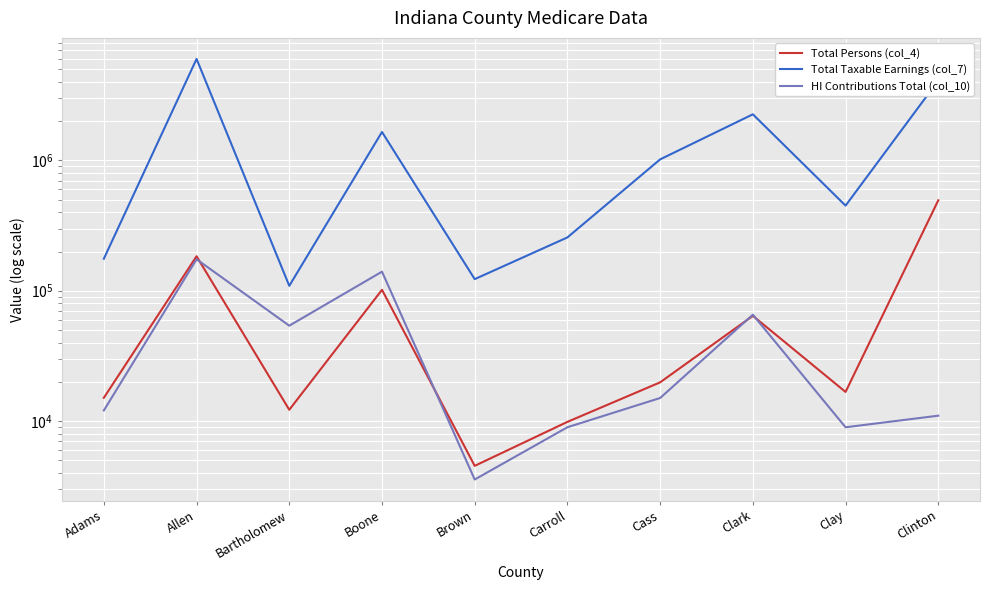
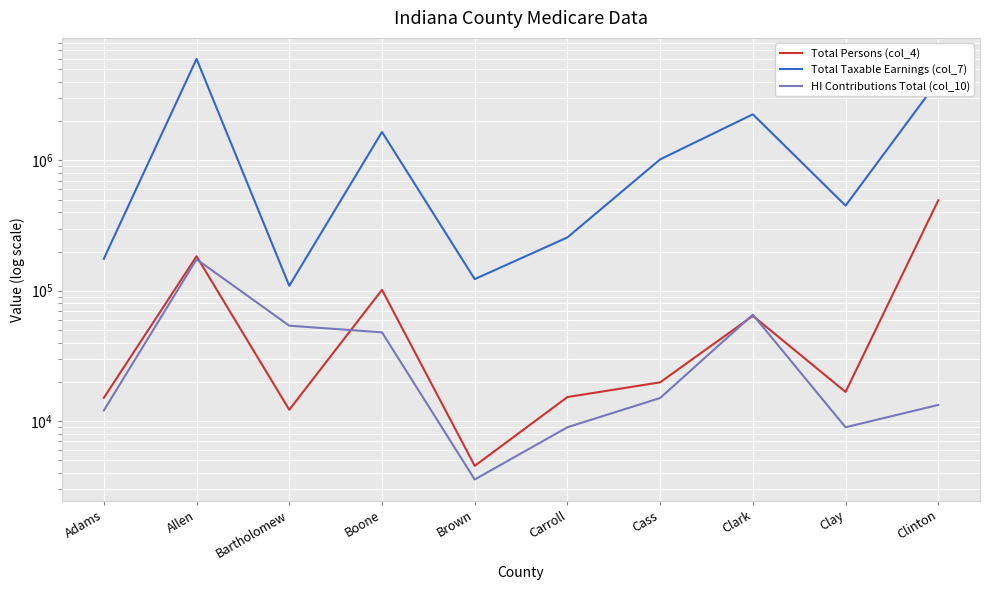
HI Contributions Total (col_10), Boone: 140000 -> 48000
Total Persons (col_4), Carroll: 10000 -> 15000
HI Contributions Total (col_10), Clinton: 11000 -> 13000
